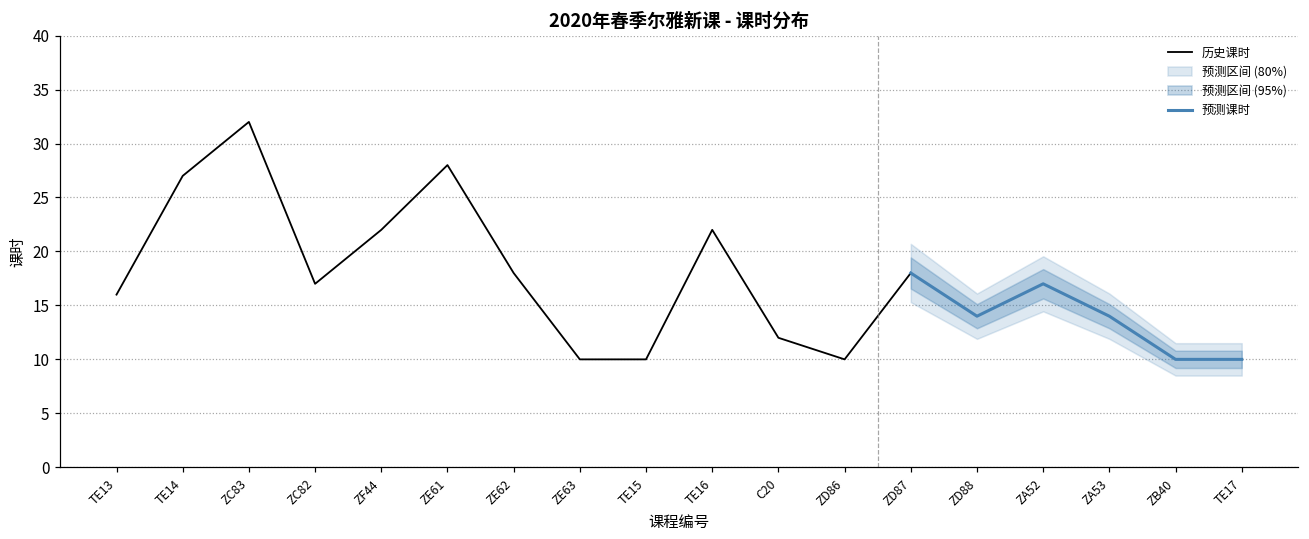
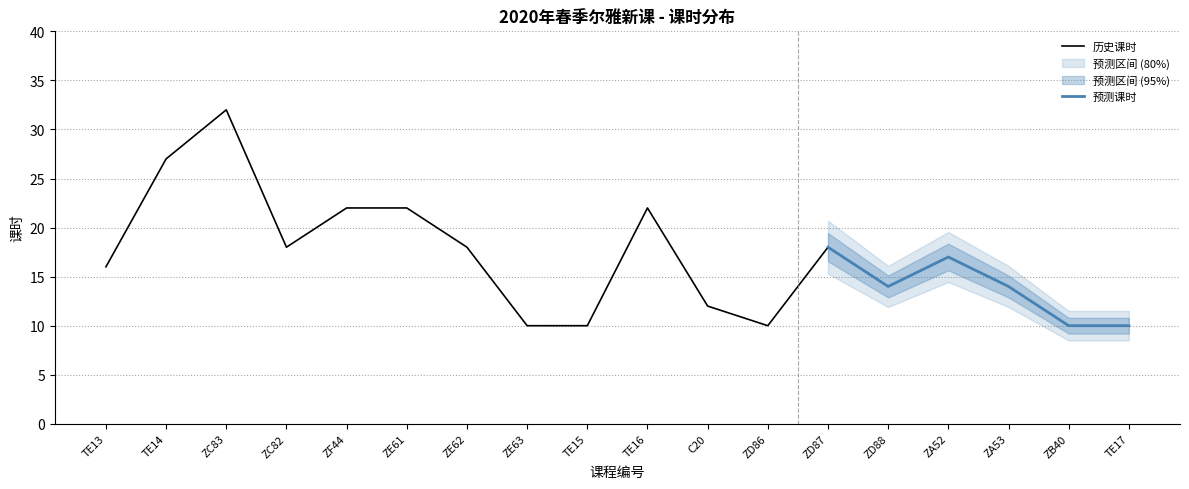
历史课时, ZC82: 17 -> 18
历史课时, ZE61: 28 -> 22
